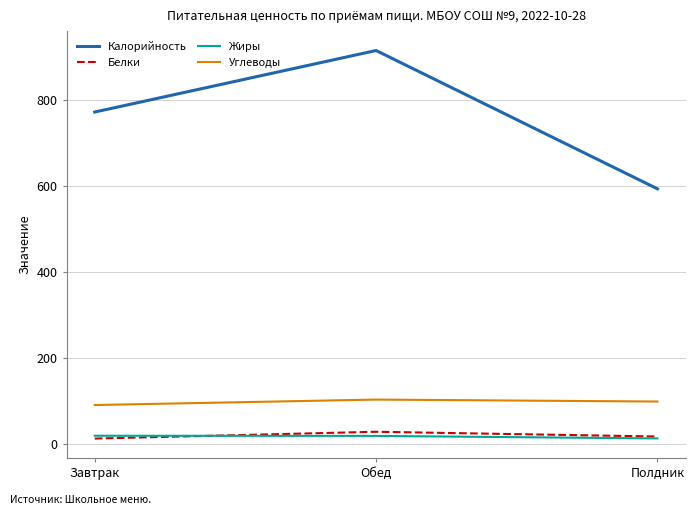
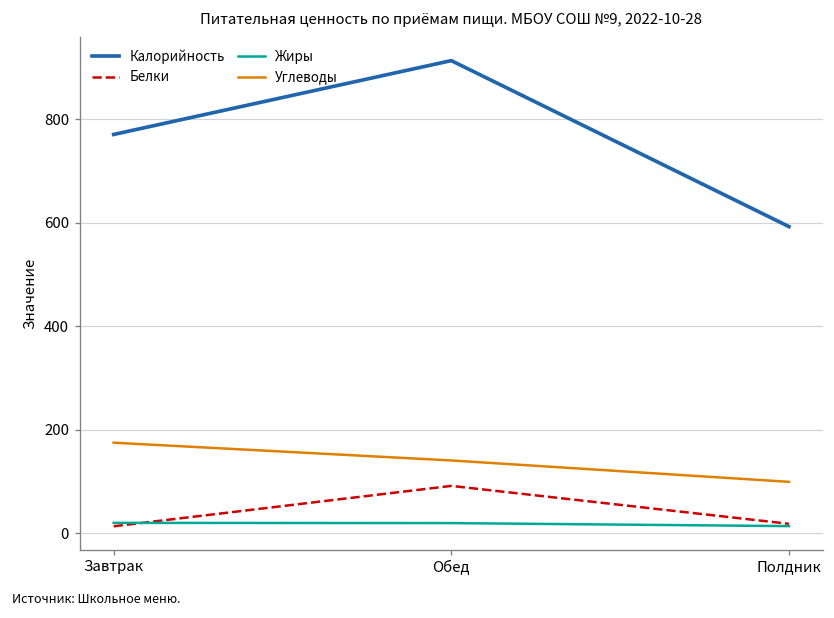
Углеводы, Завтрак: 90 -> 170
Белки, Обед: 30 -> 90
Углеводы, Обед: 100 -> 140
